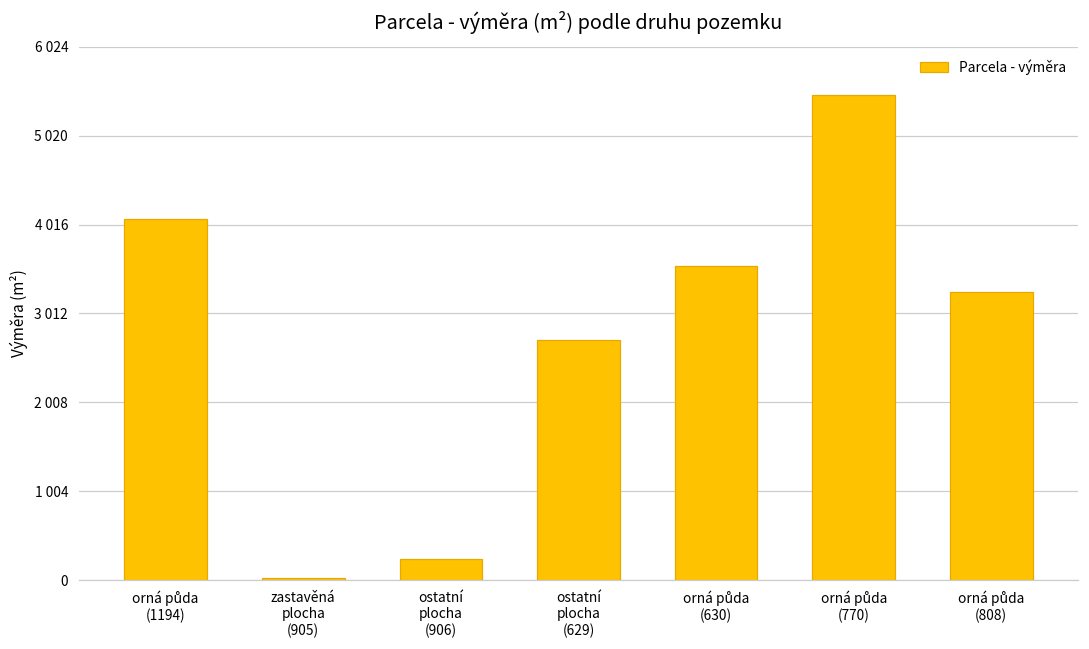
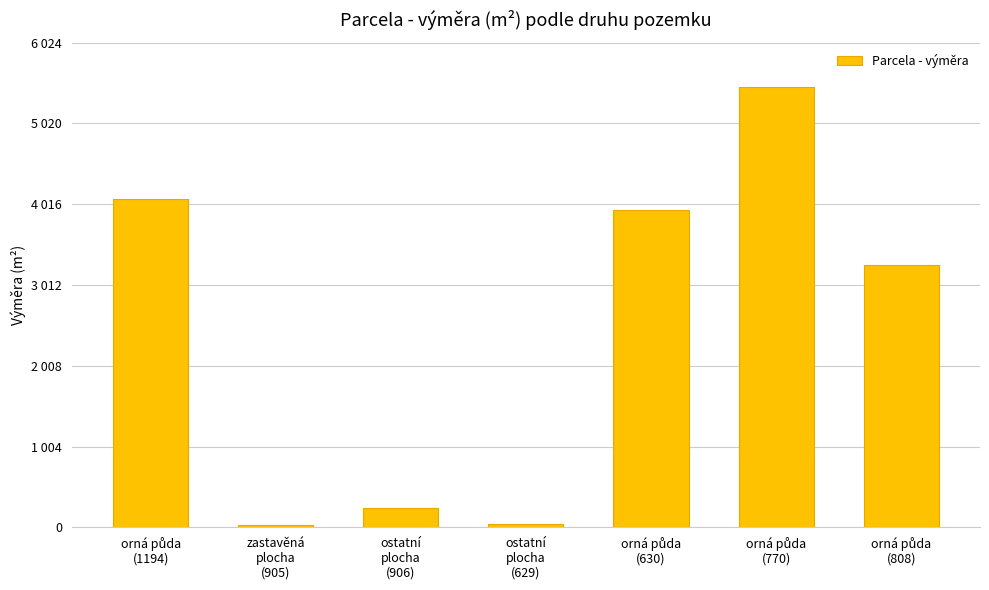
ostatní plocha (629): 2700 -> 0
orná půda (630): 3500 -> 3900
